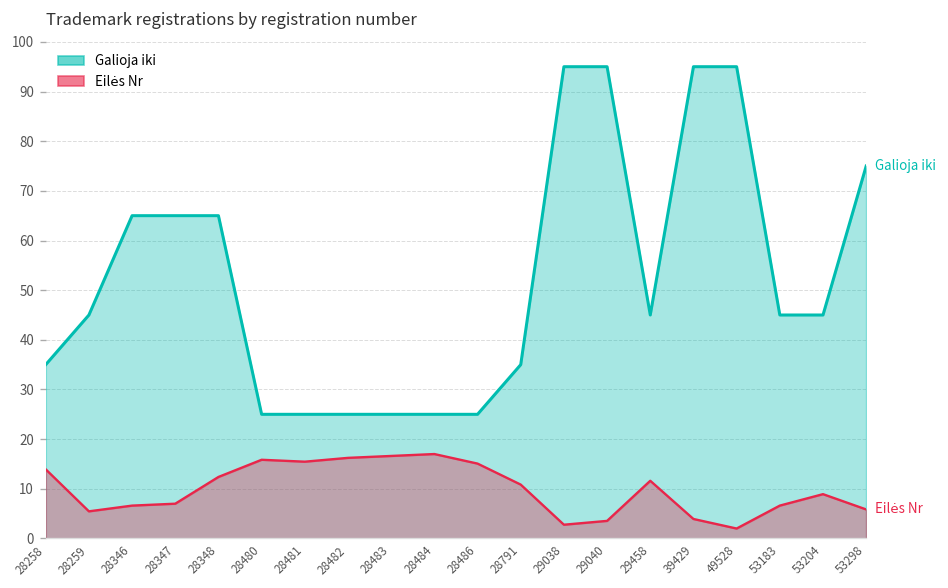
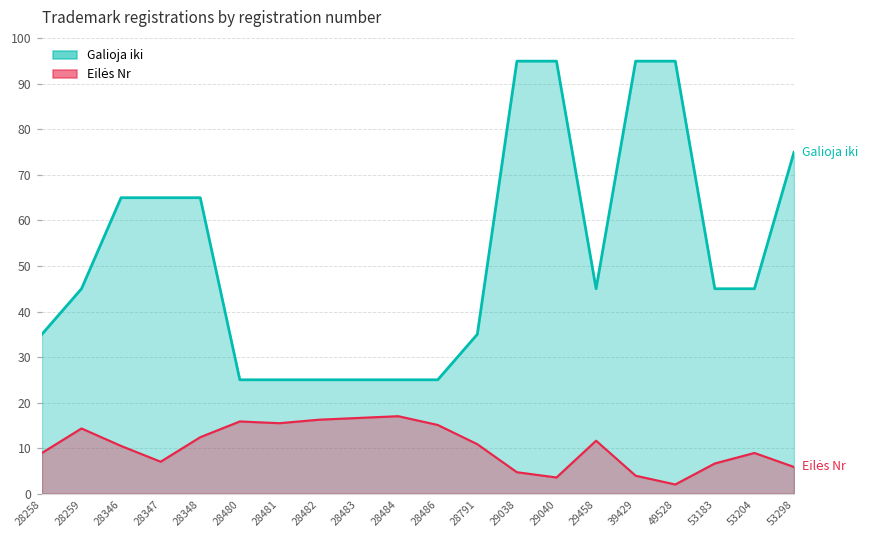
Eilės Nr, 28258: 14 -> 9
Eilės Nr, 28259: 5 -> 14
Eilės Nr, 28346: 7 -> 10
Eilės Nr, 29038: 3 -> 5
